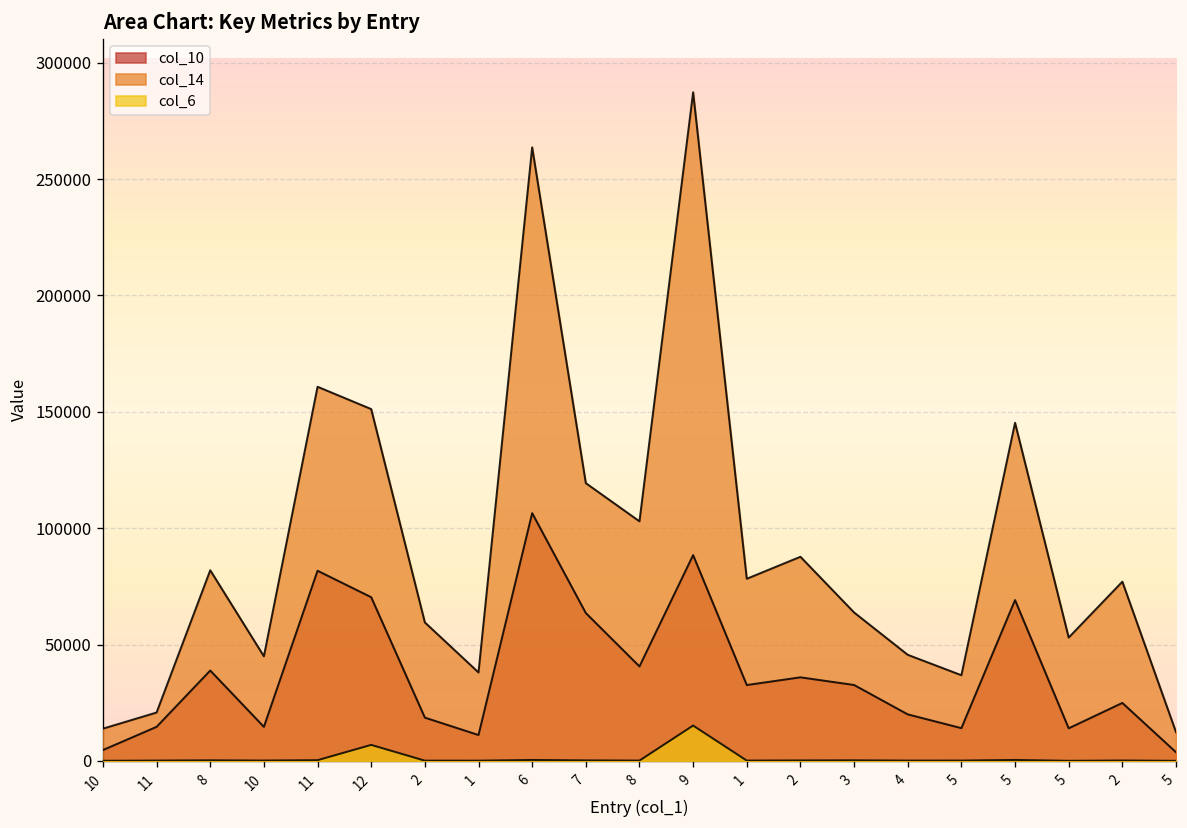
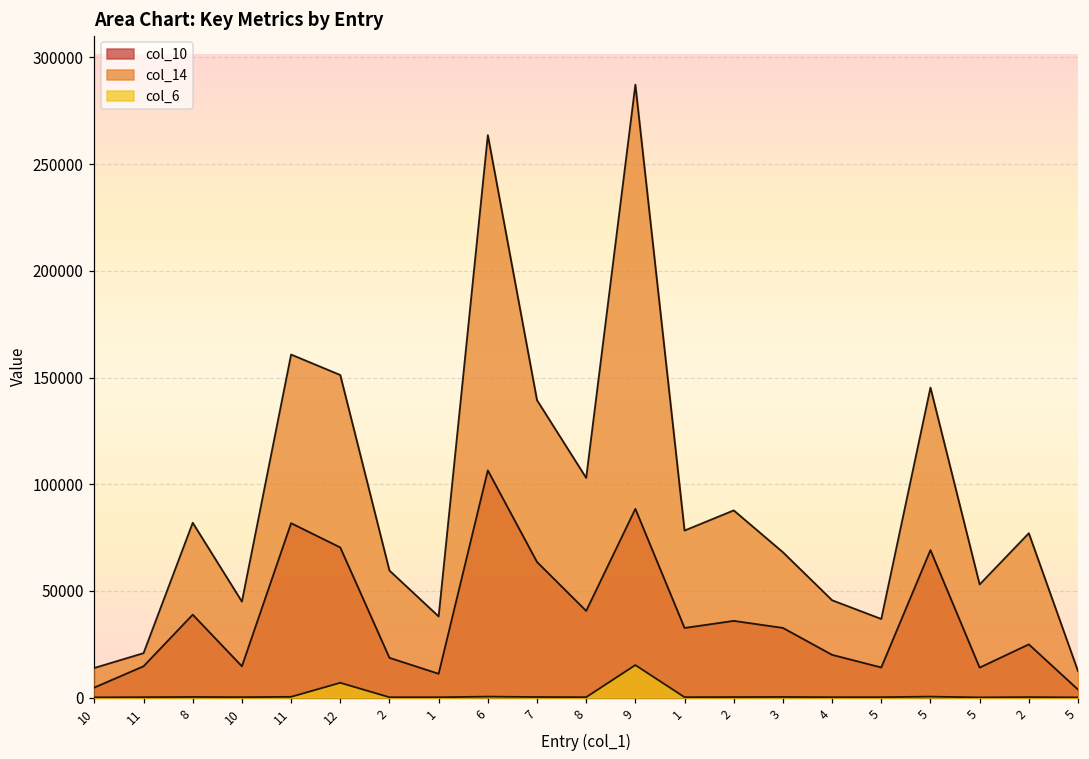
col_14, 7: 119000 -> 139000
col_14, 3: 64000 -> 68000
